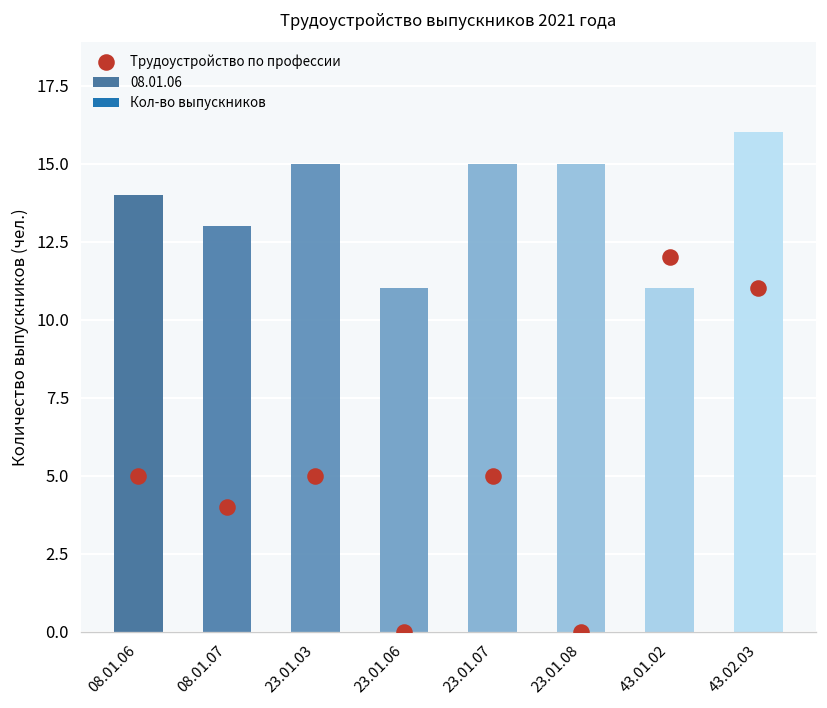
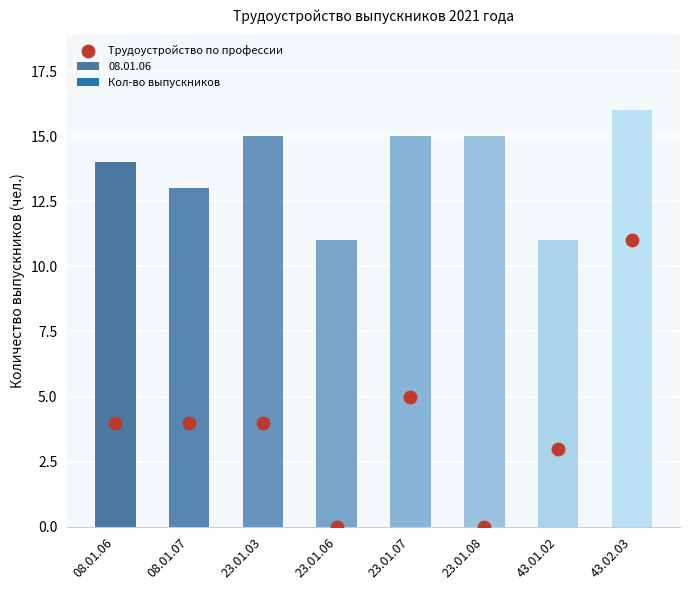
Трудоустройство по профессии, 08.01.06: 5 -> 4
Трудоустройство по профессии, 23.01.03: 5 -> 4
Трудоустройство по профессии, 43.01.02: 12 -> 3
